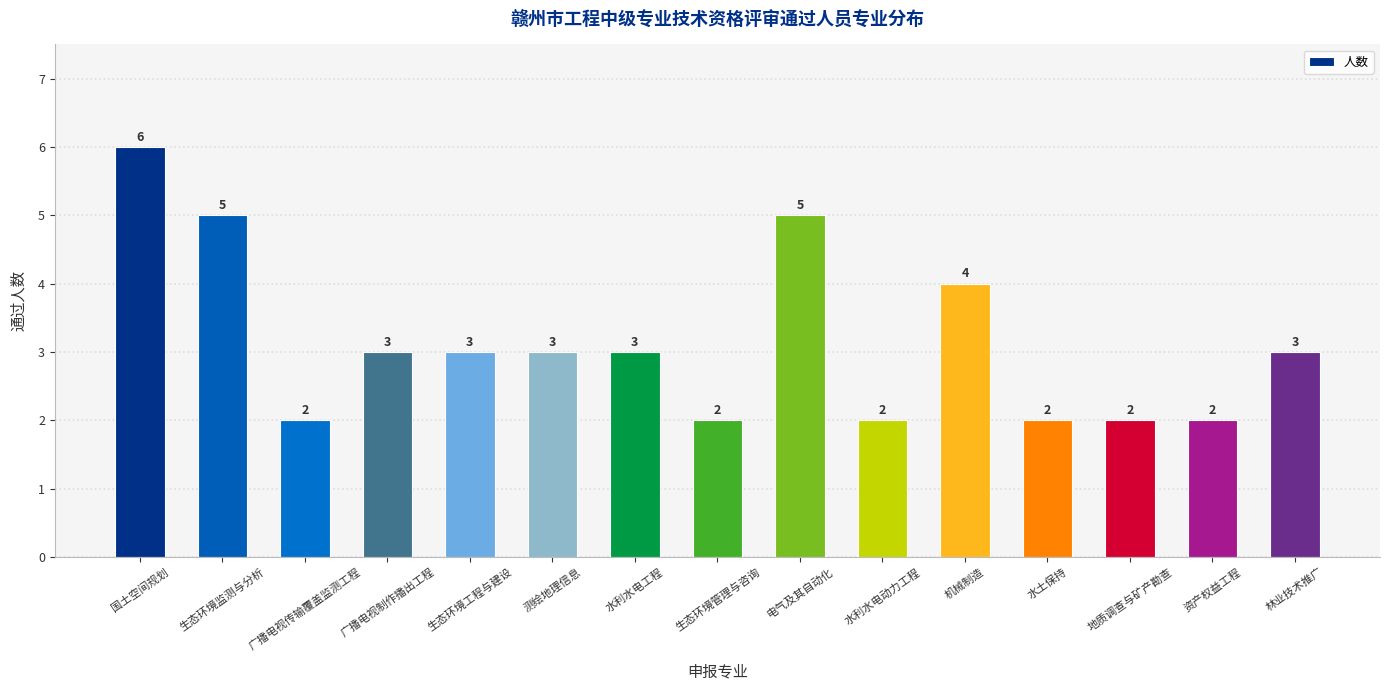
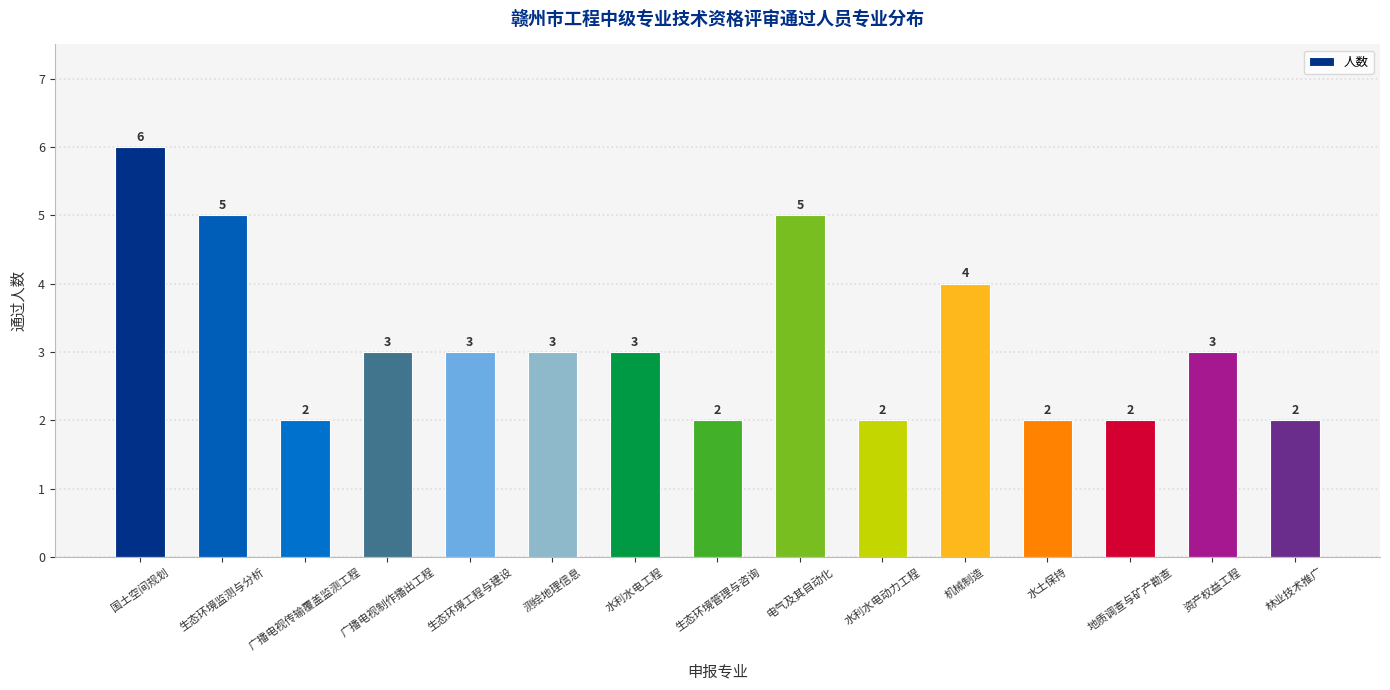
资产权益工程: 2 -> 3
林业技术推广: 3 -> 2
